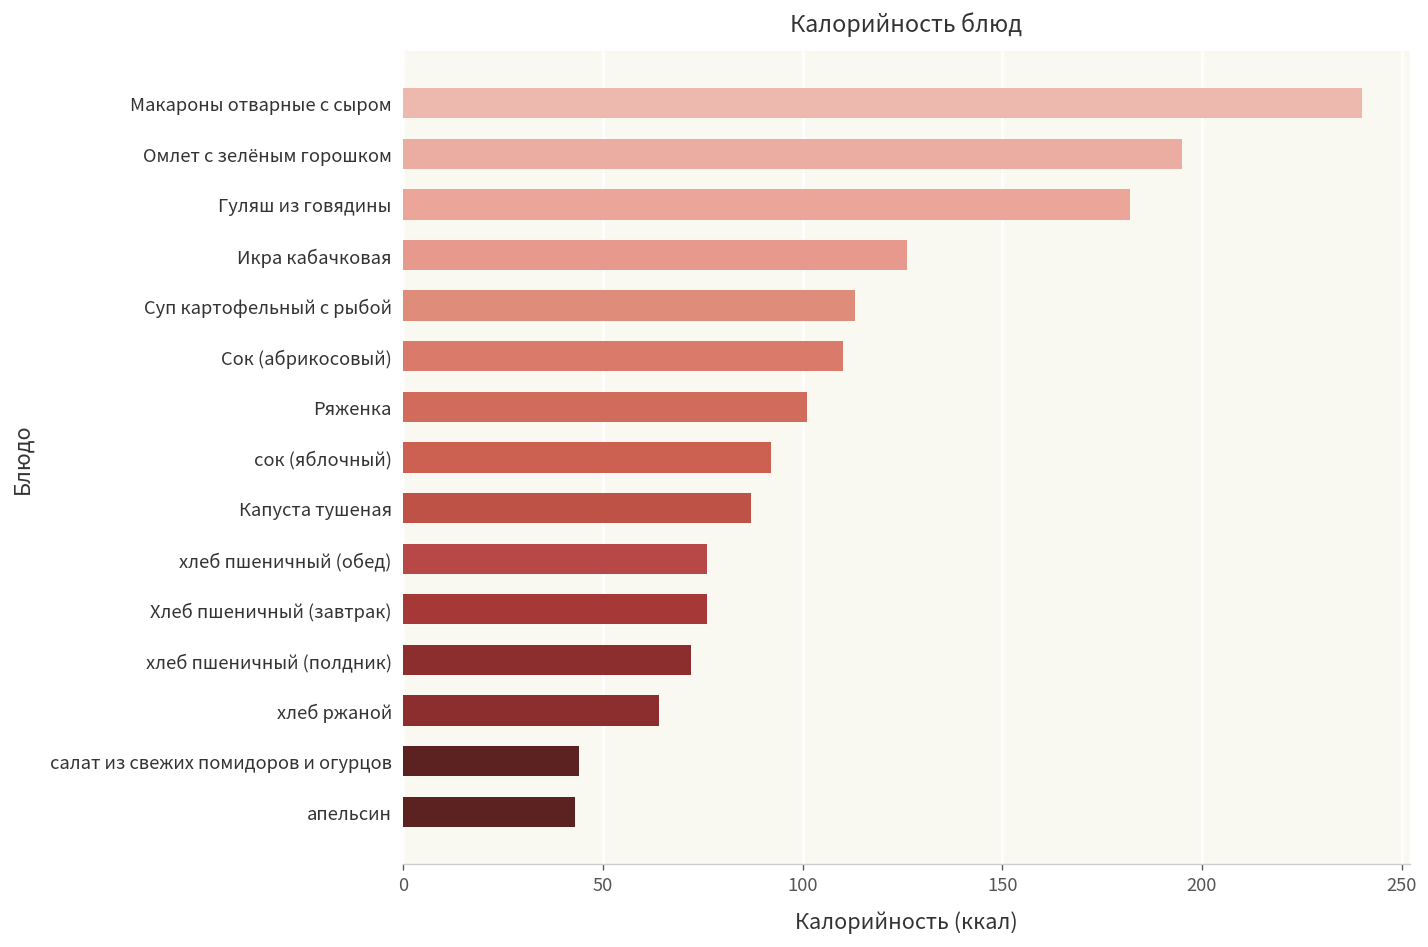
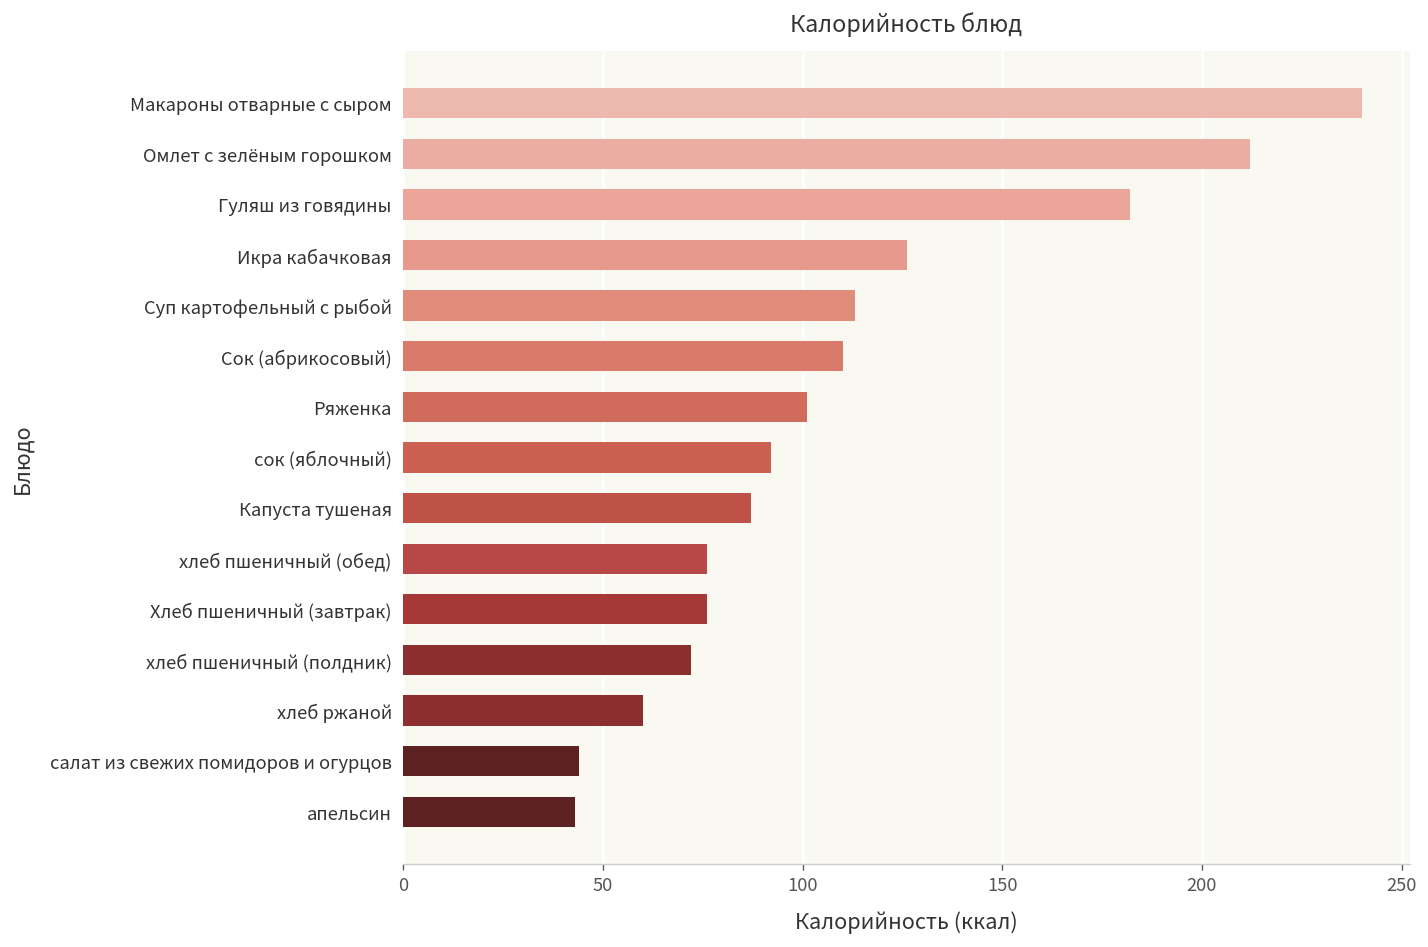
Омлет с зелёным горошком: 195 -> 212
хлеб ржаной: 64 -> 60
